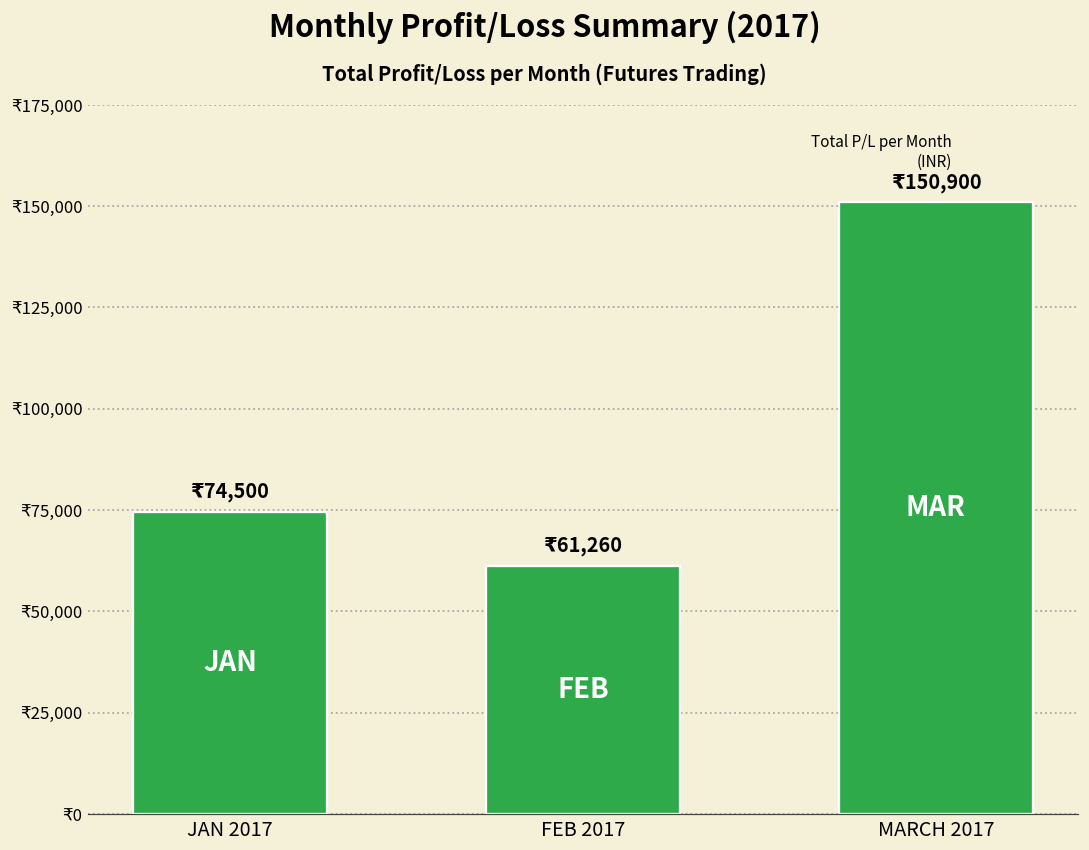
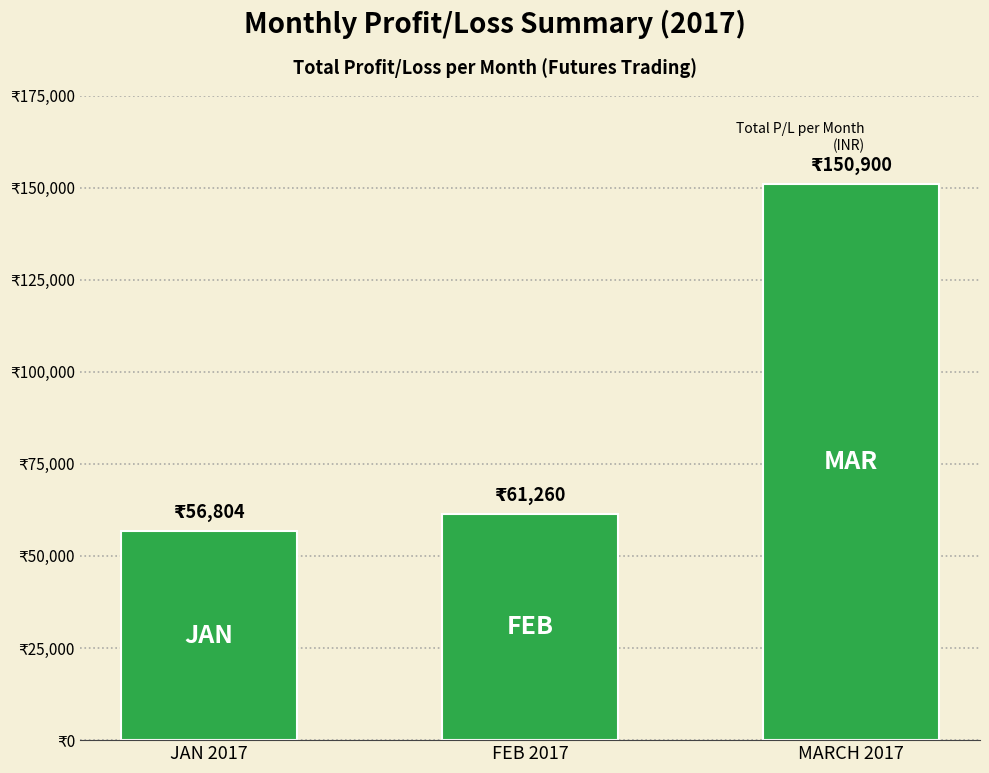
JAN 2017: 74,500 -> 56,804
